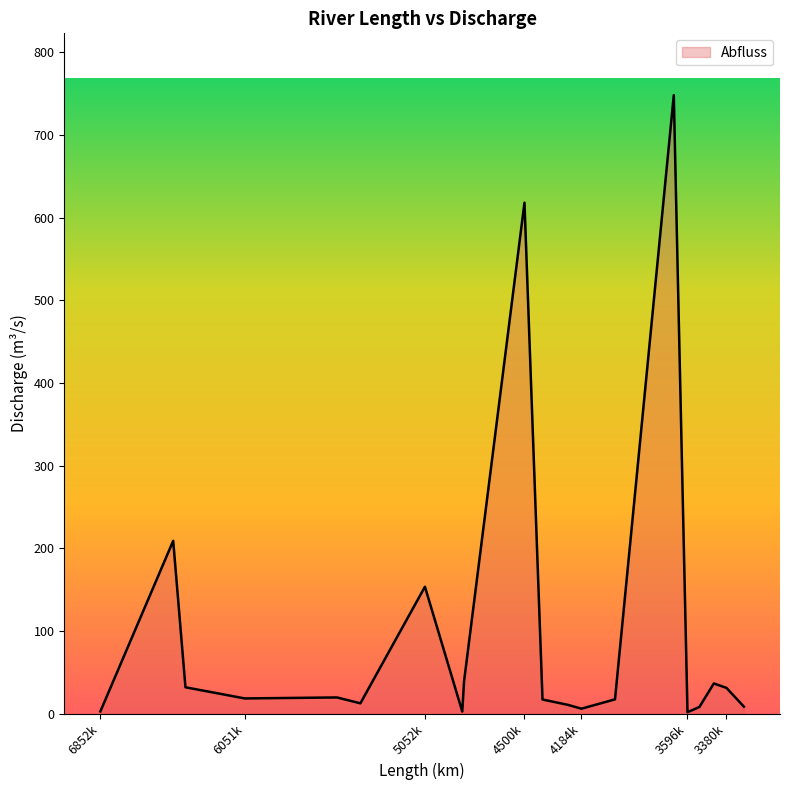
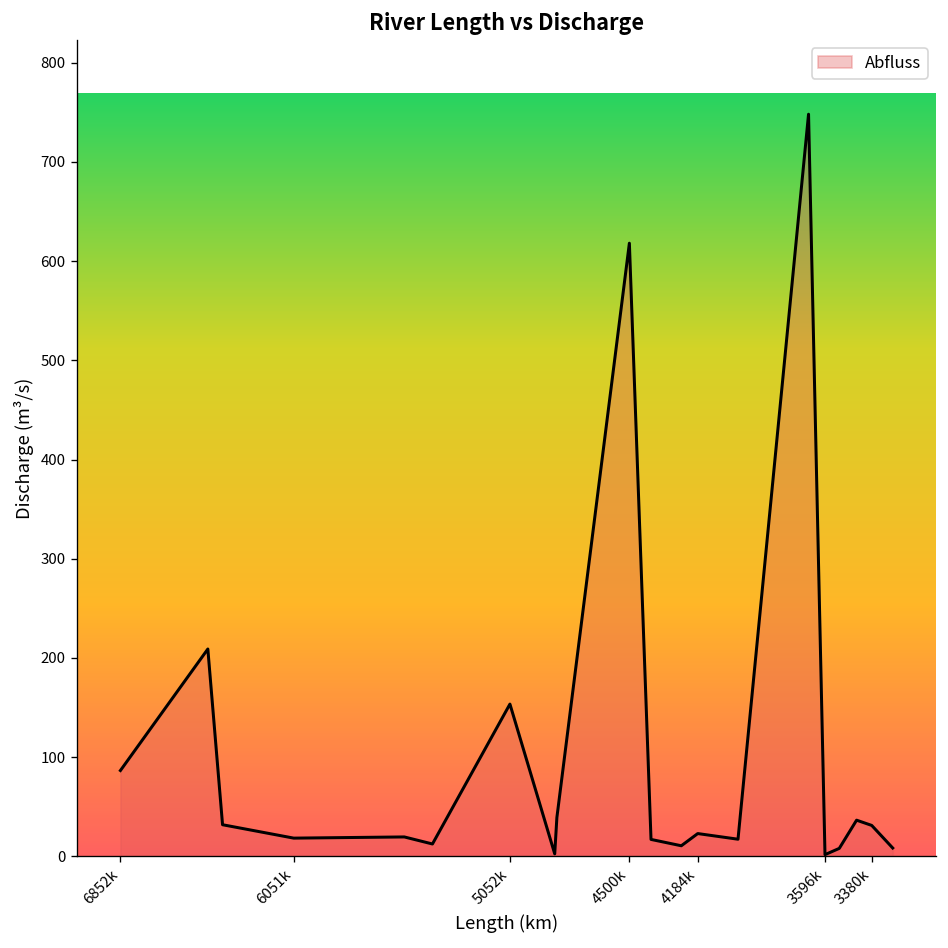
6852k: 0 -> 90
4184k: 10 -> 20
